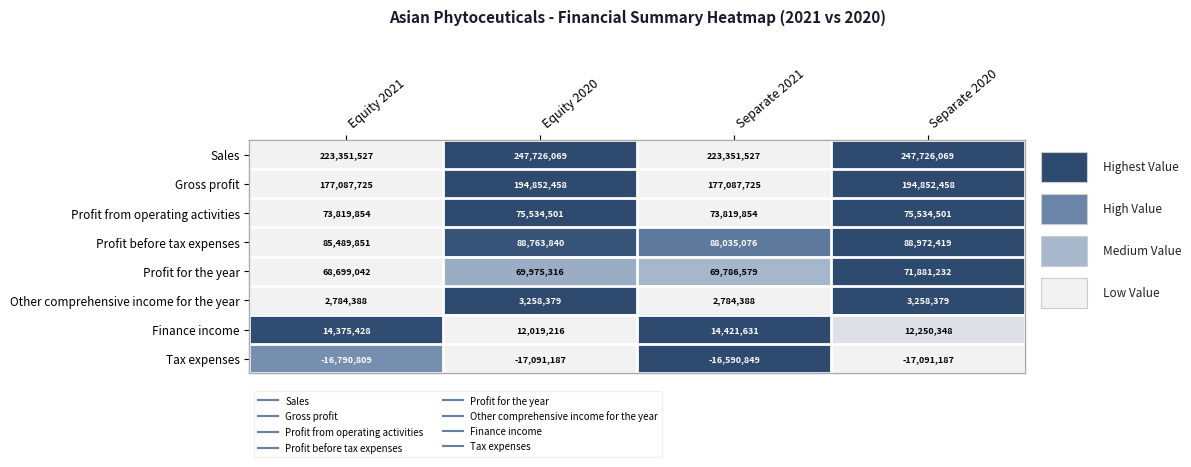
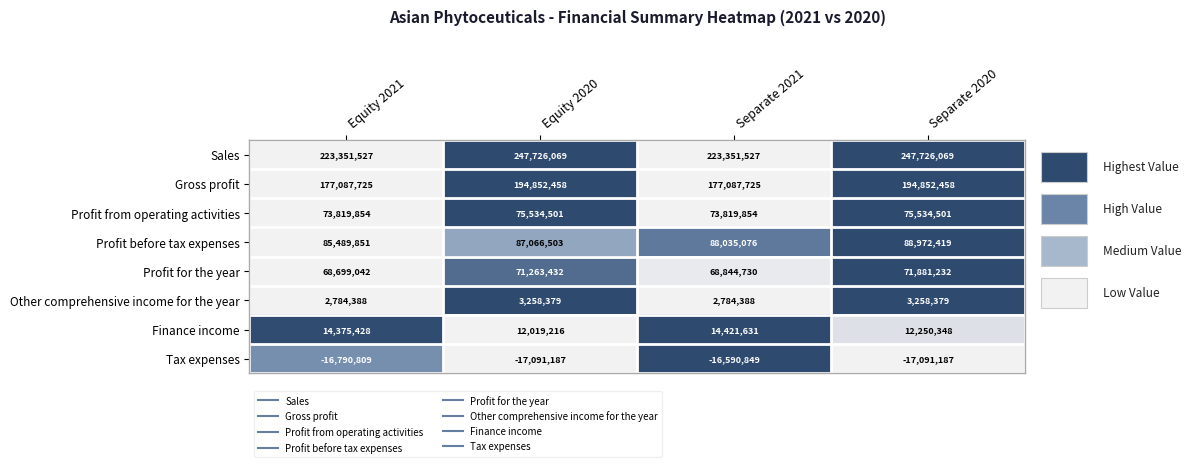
Profit before tax expenses, Equity 2020: 88,763,840 -> 87,066,503
Profit for the year, Equity 2020: 69,975,316 -> 71,263,432
Profit for the year, Separate 2021: 69,786,579 -> 68,844,730
